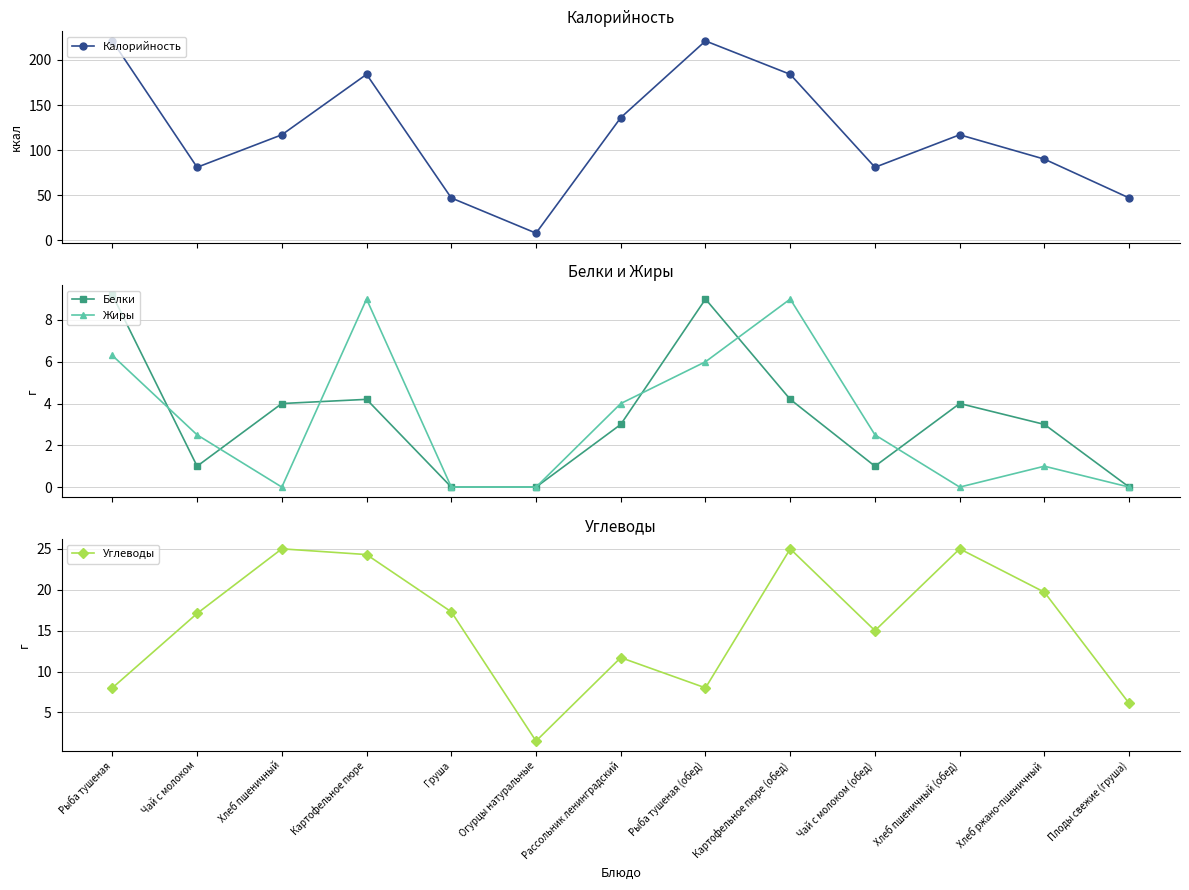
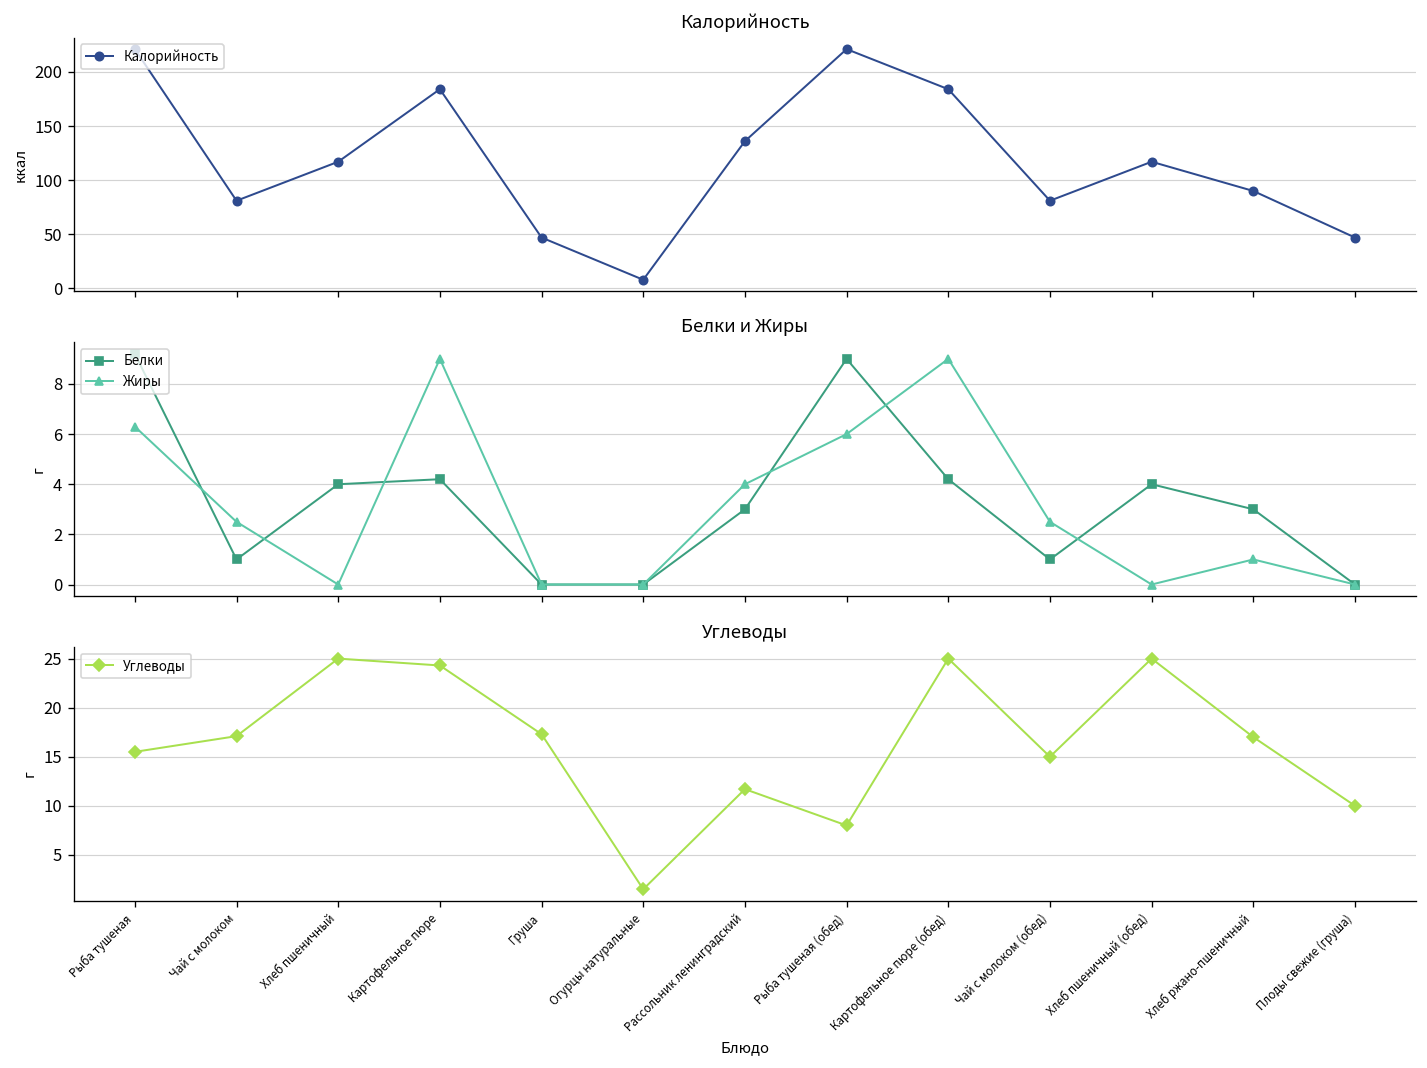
Углеводы, Рыба тушеная: 8 -> 16
Углеводы, Хлеб ржано-пшеничный: 20 -> 17
Углеводы, Плоды свежие (груша): 6 -> 10
